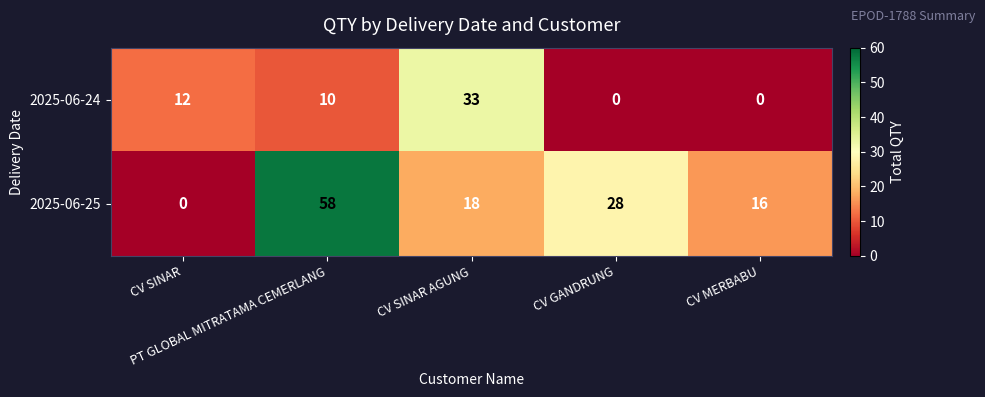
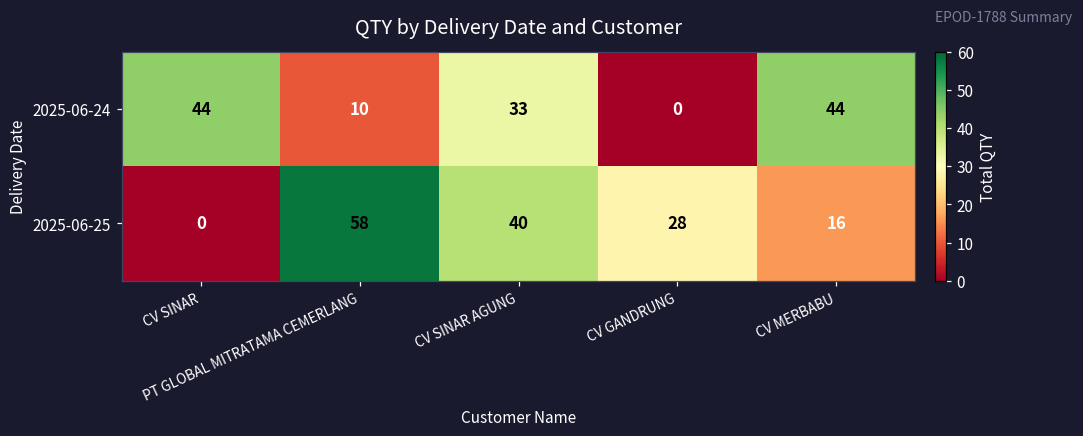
2025-06-24, CV SINAR: 12 -> 44
2025-06-24, CV MERBABU: 0 -> 44
2025-06-25, CV SINAR AGUNG: 18 -> 40
